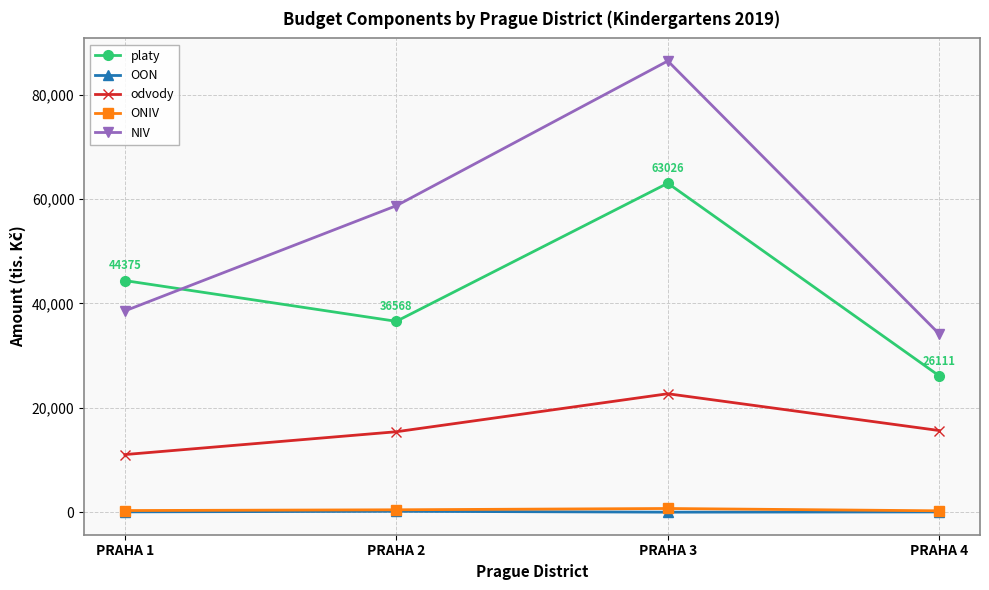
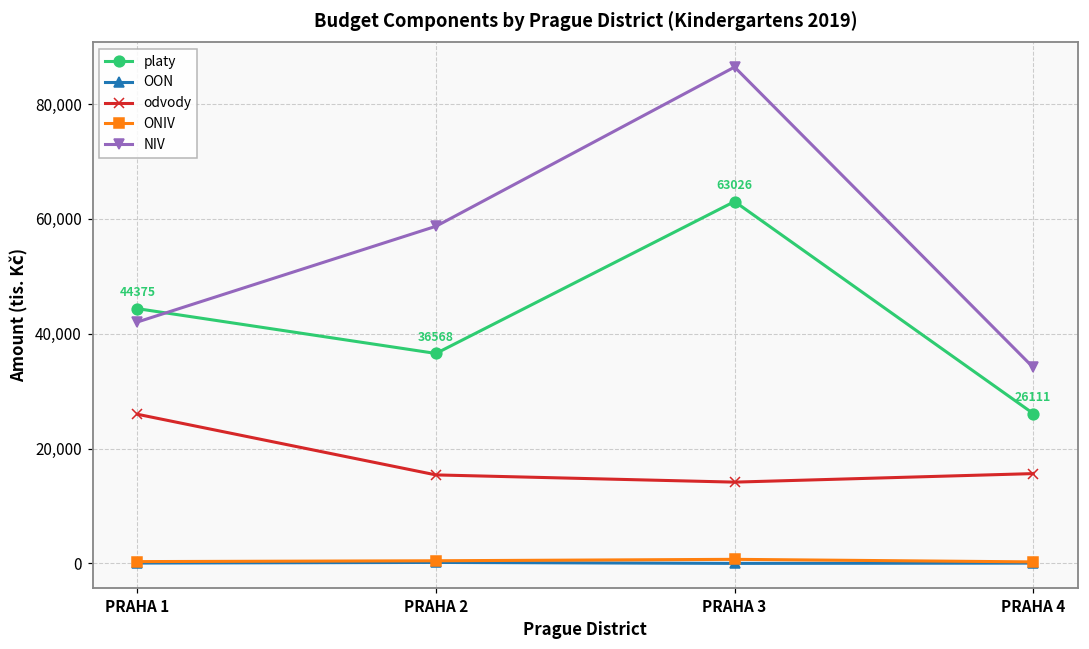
odvody, PRAHA 1: 11,000 -> 26,000
NIV, PRAHA 1: 39,000 -> 42,000
odvody, PRAHA 3: 23,000 -> 14,000
